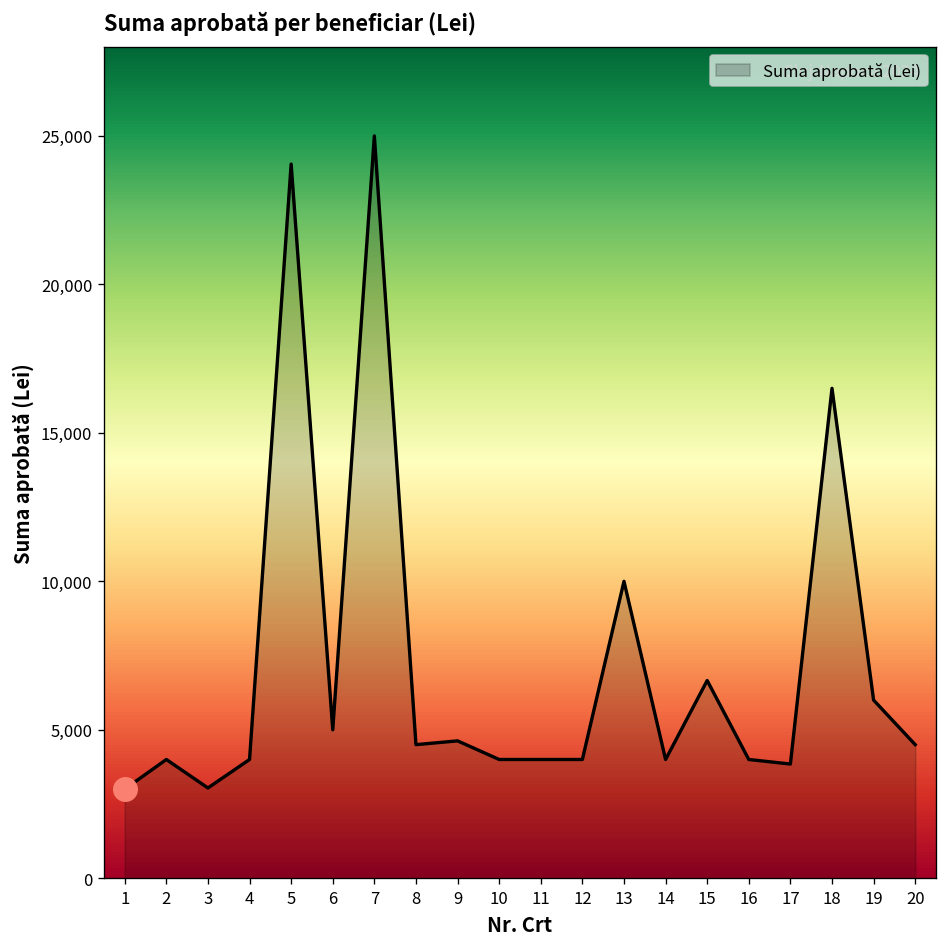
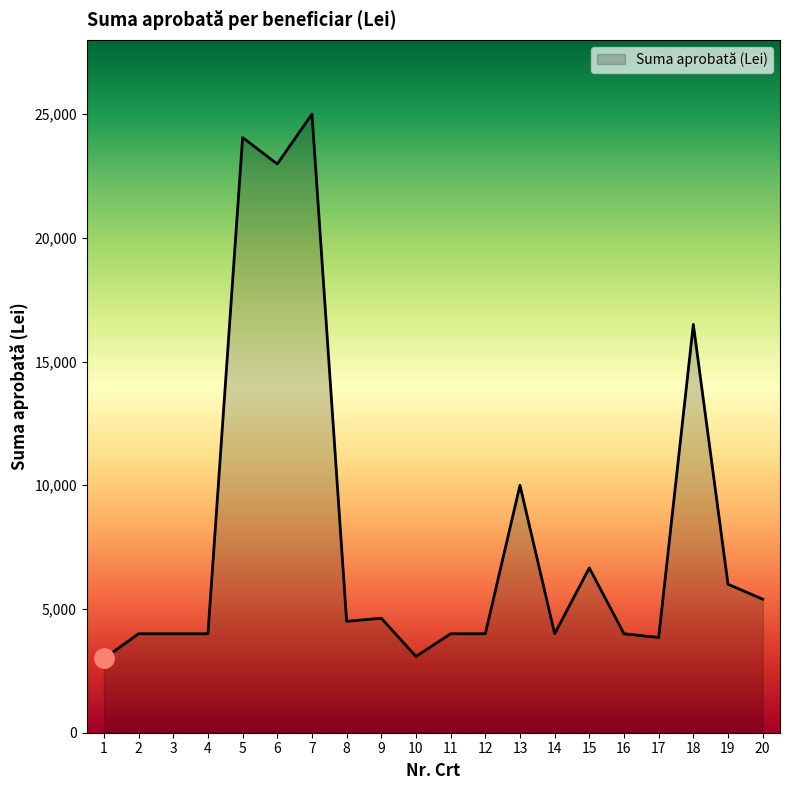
Suma aprobată (Lei), 3: 3,000 -> 4,000
Suma aprobată (Lei), 6: 5,000 -> 23,000
Suma aprobată (Lei), 10: 4,000 -> 3,100
Suma aprobată (Lei), 20: 4,500 -> 5,400
